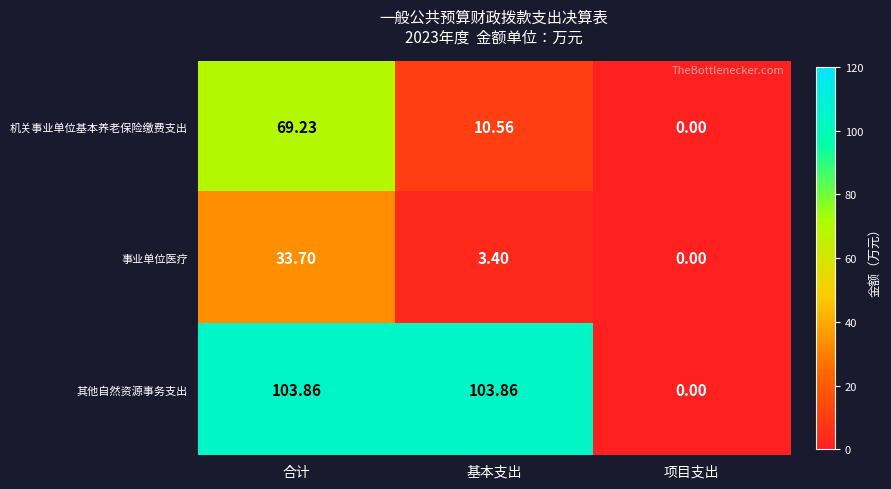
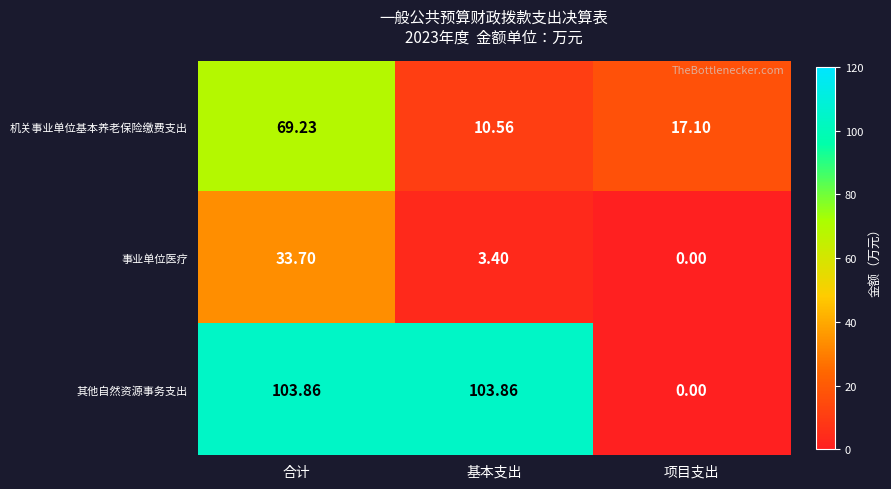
机关事业单位基本养老保险缴费支出, 项目支出: 0.00 -> 17.10
